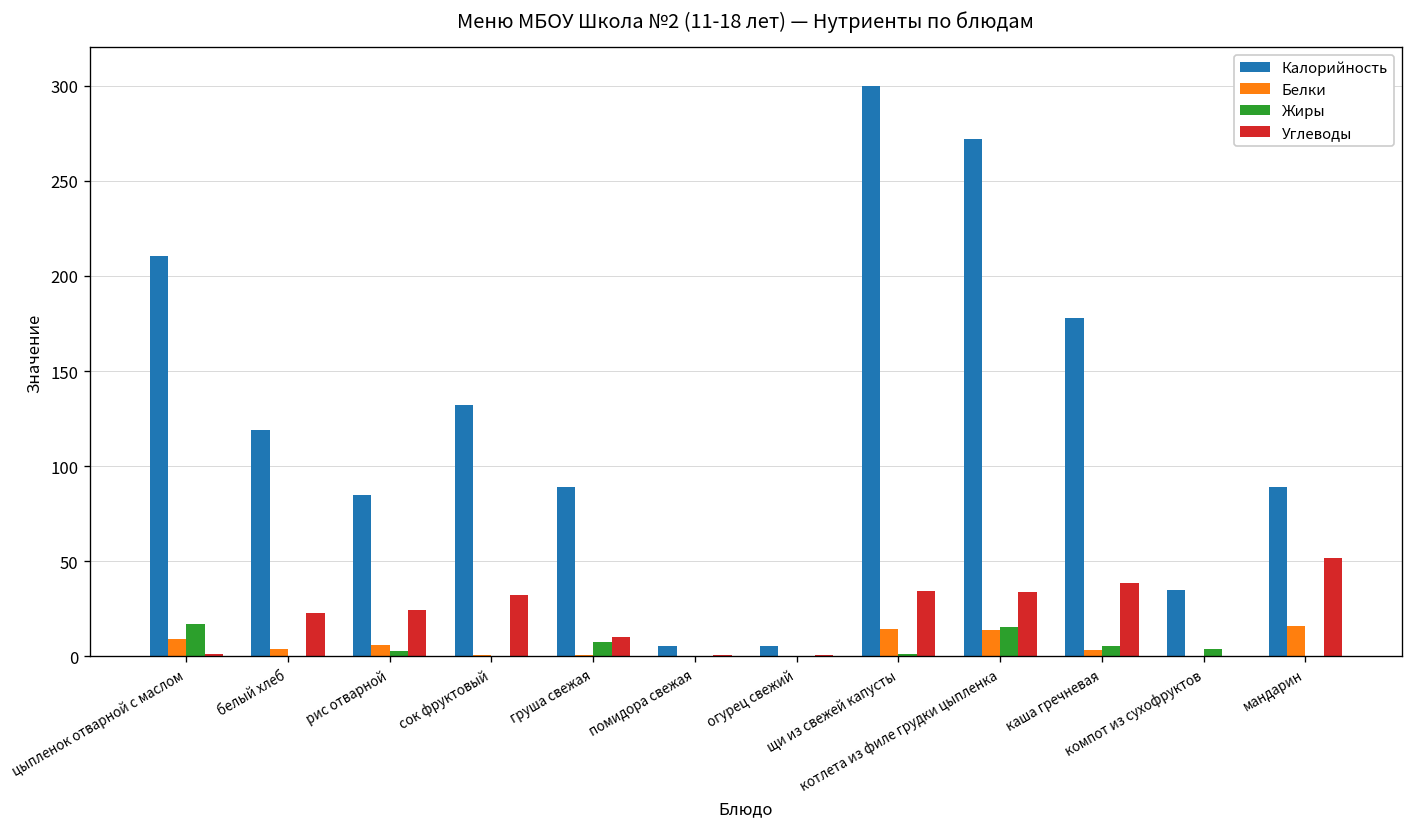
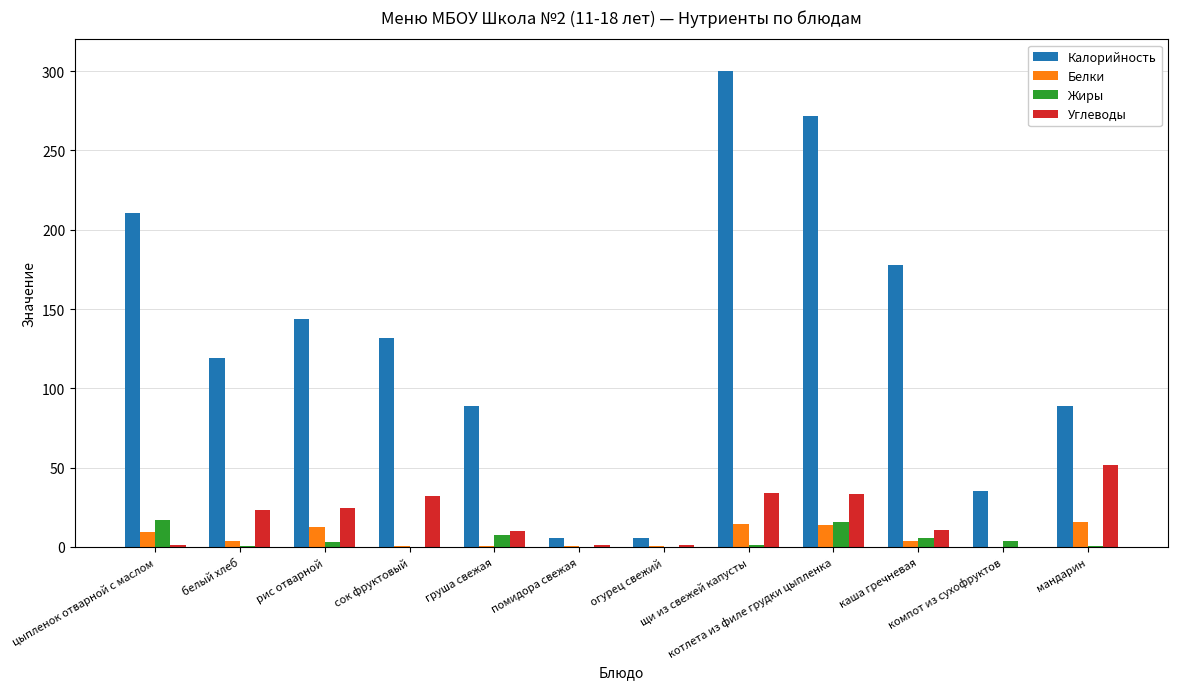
Калорийность, рис отварной: 85 -> 144
Белки, рис отварной: 6 -> 12
Углеводы, каша гречневая: 39 -> 11
